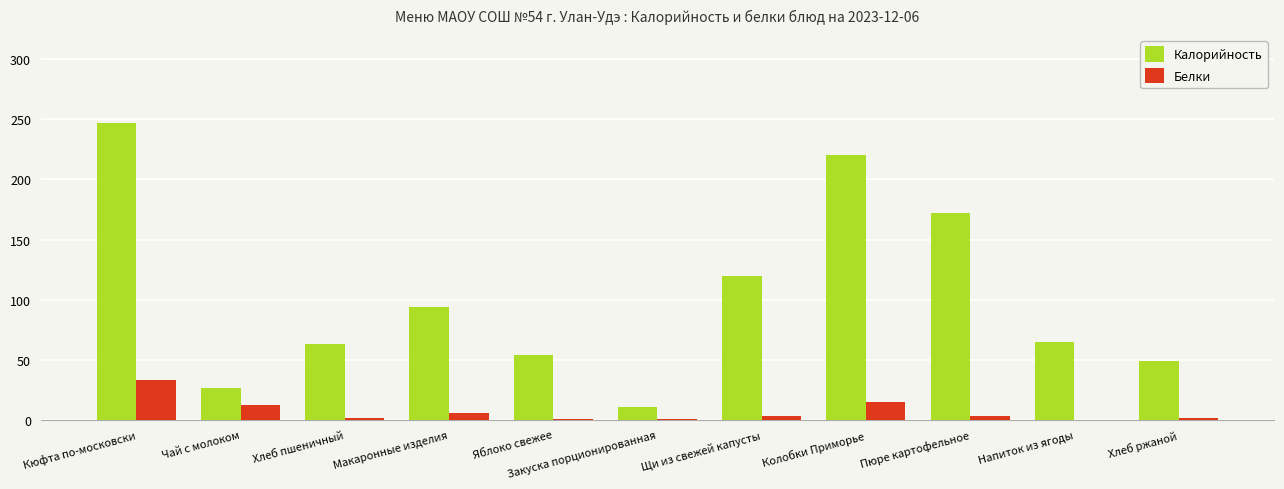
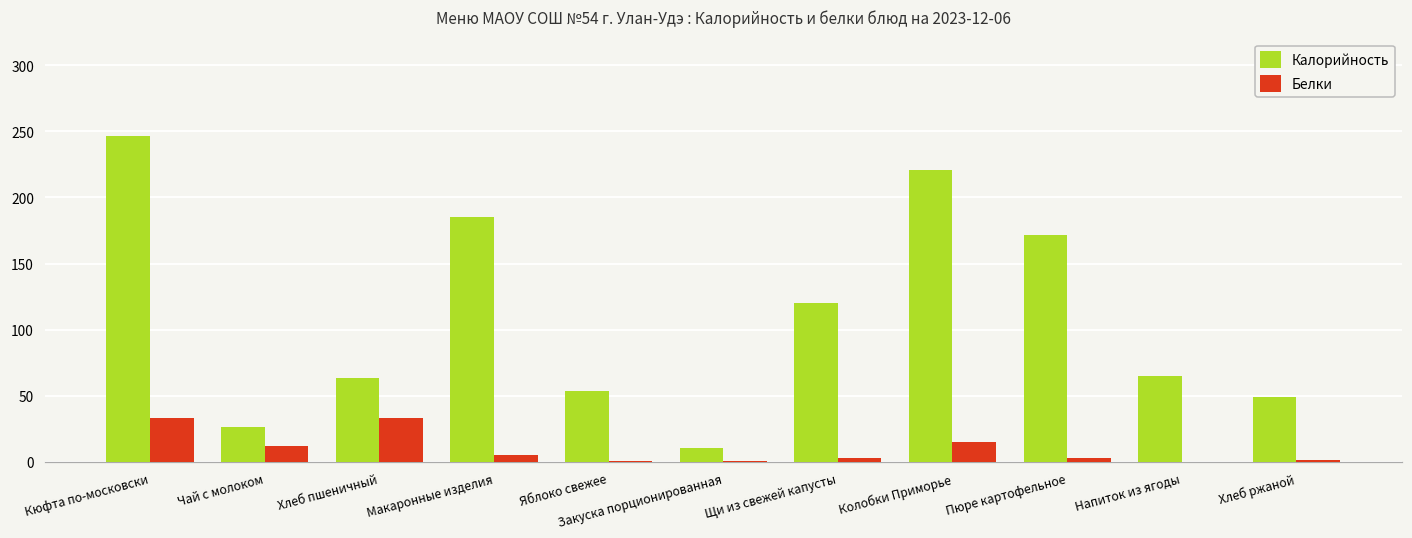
Белки, Хлеб пшеничный: 2 -> 33
Калорийность, Макаронные изделия: 93 -> 185
